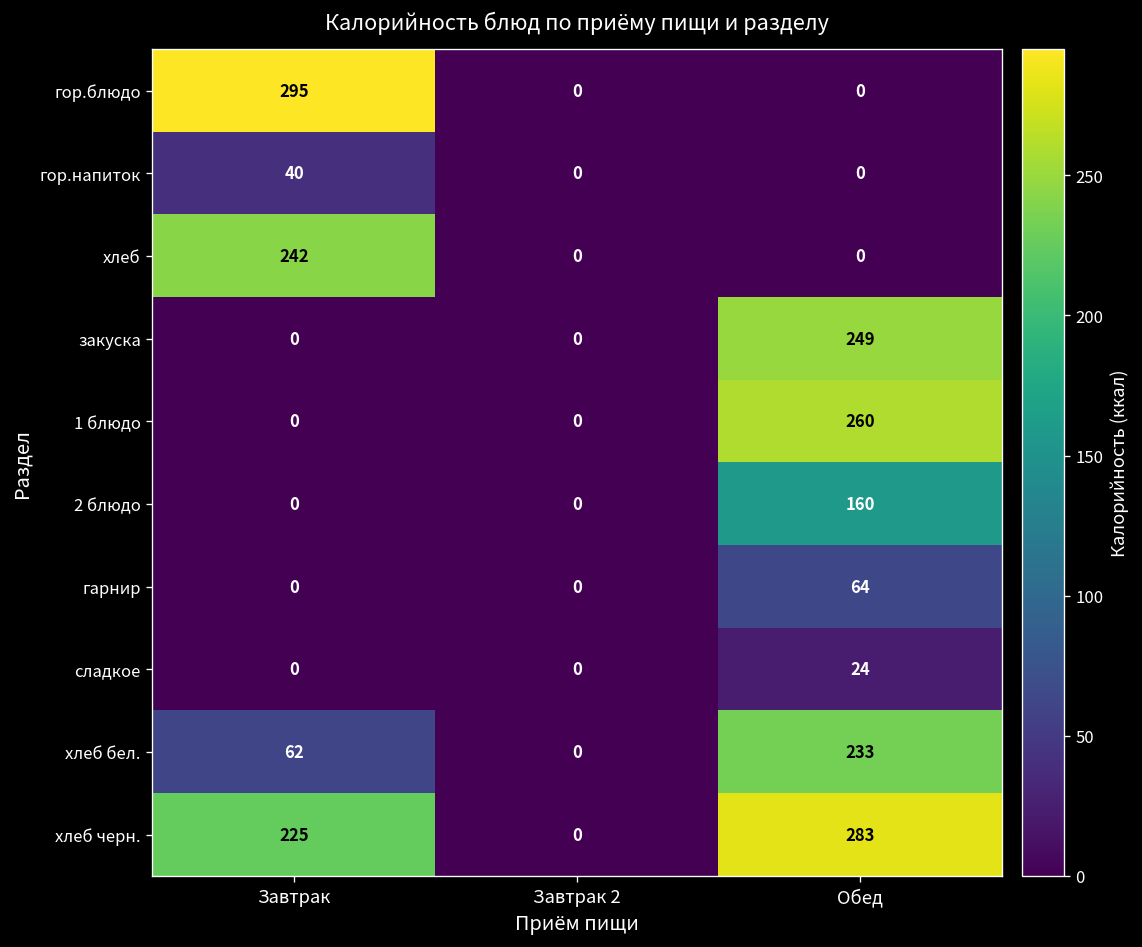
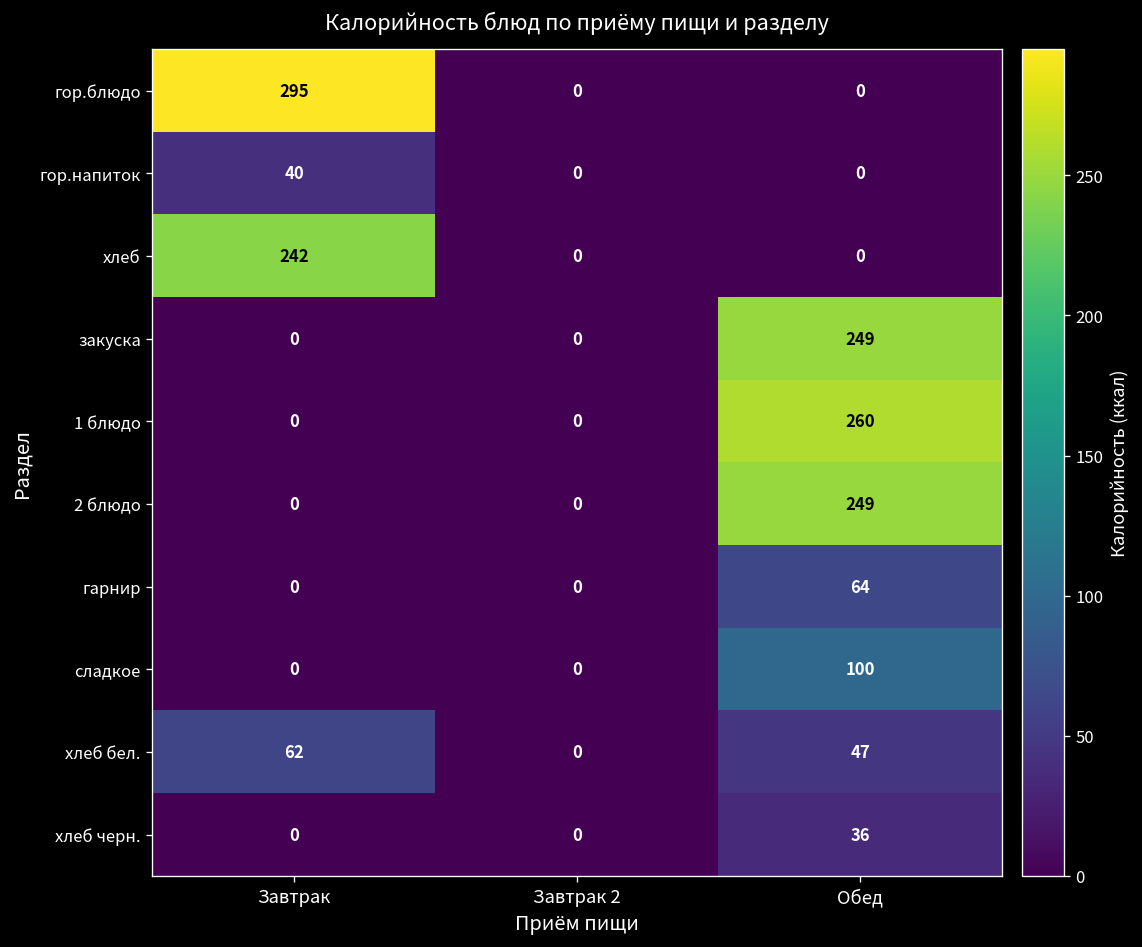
2 блюдо, Обед: 160 -> 249
сладкое, Обед: 24 -> 100
хлеб бел., Обед: 233 -> 47
хлеб черн., Завтрак: 225 -> 0
хлеб черн., Обед: 283 -> 36
